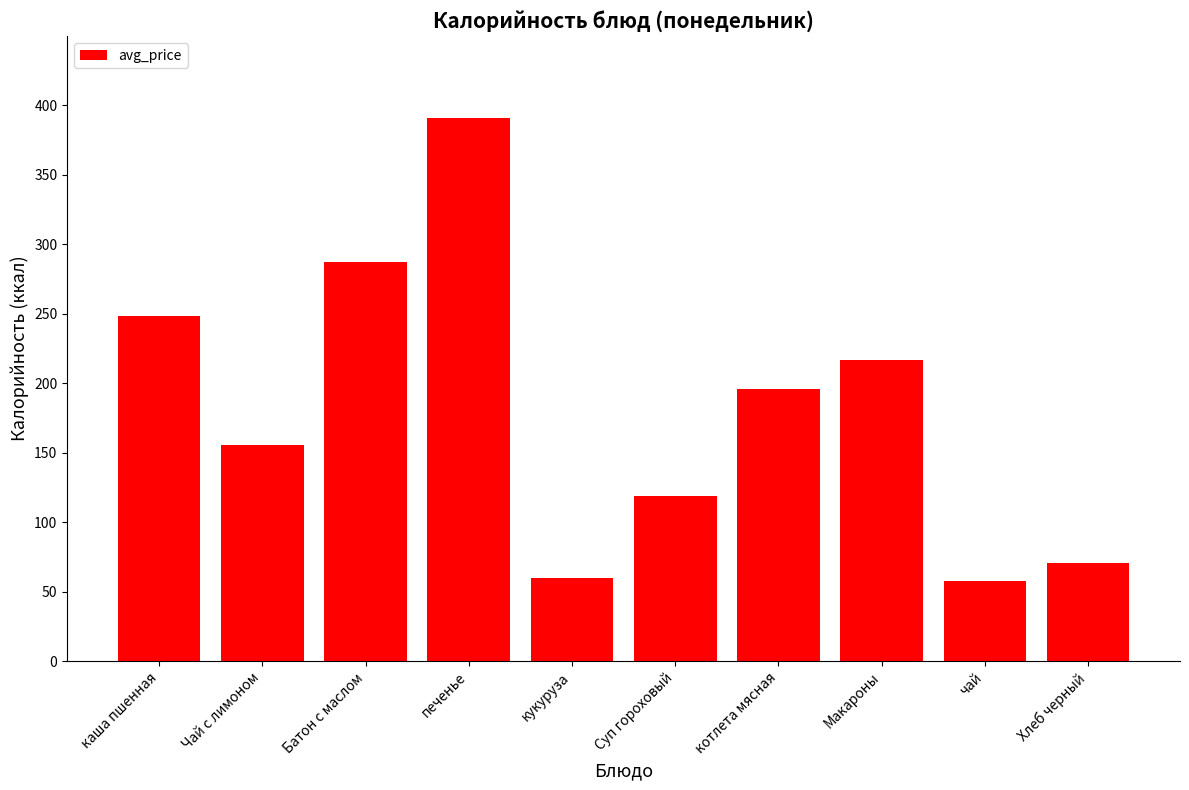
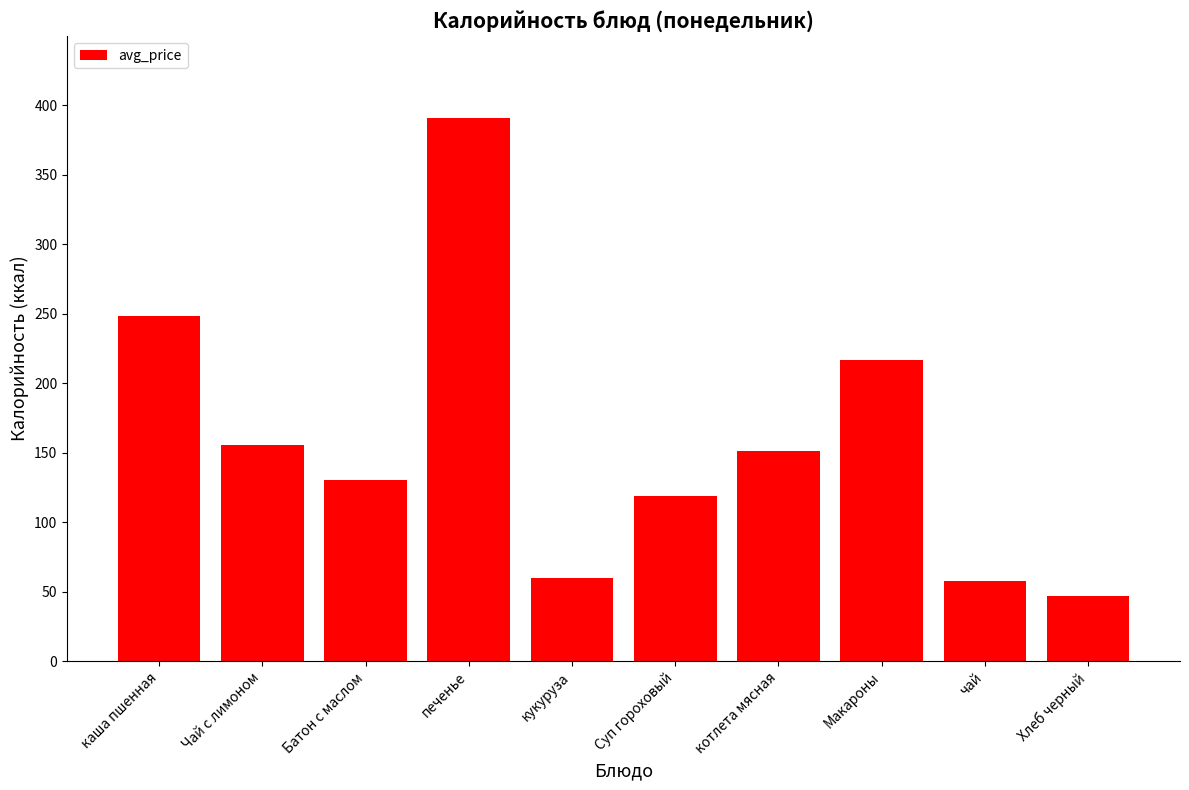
Батон с маслом: 287 -> 130
котлета мясная: 196 -> 151
Хлеб черный: 71 -> 47
